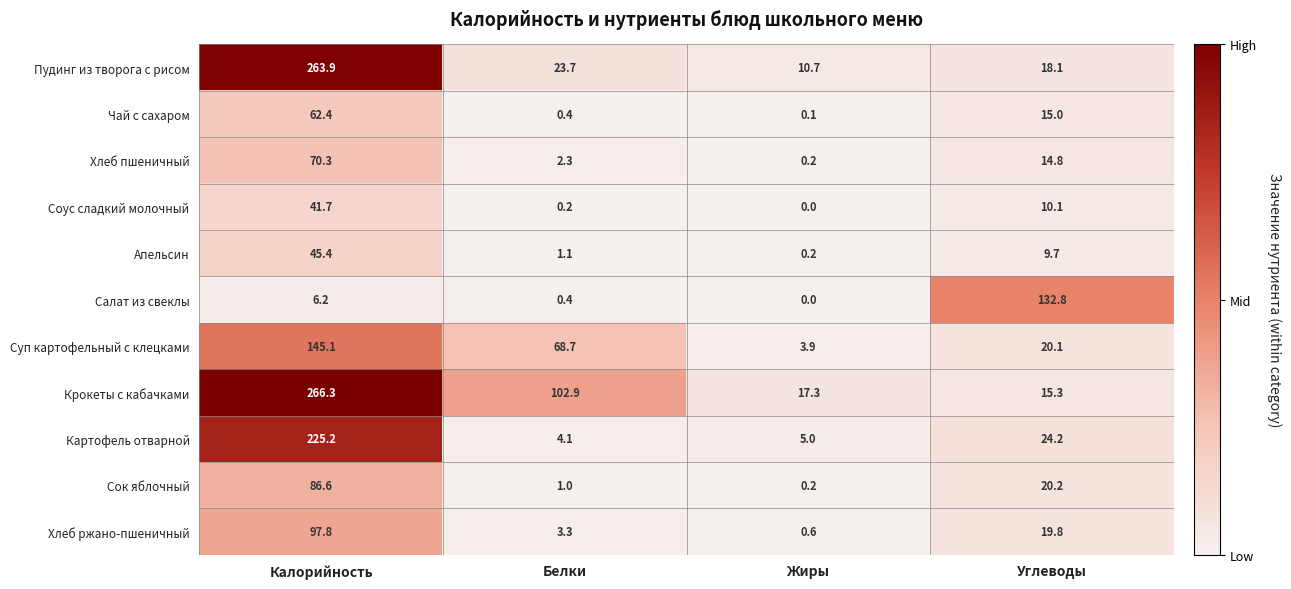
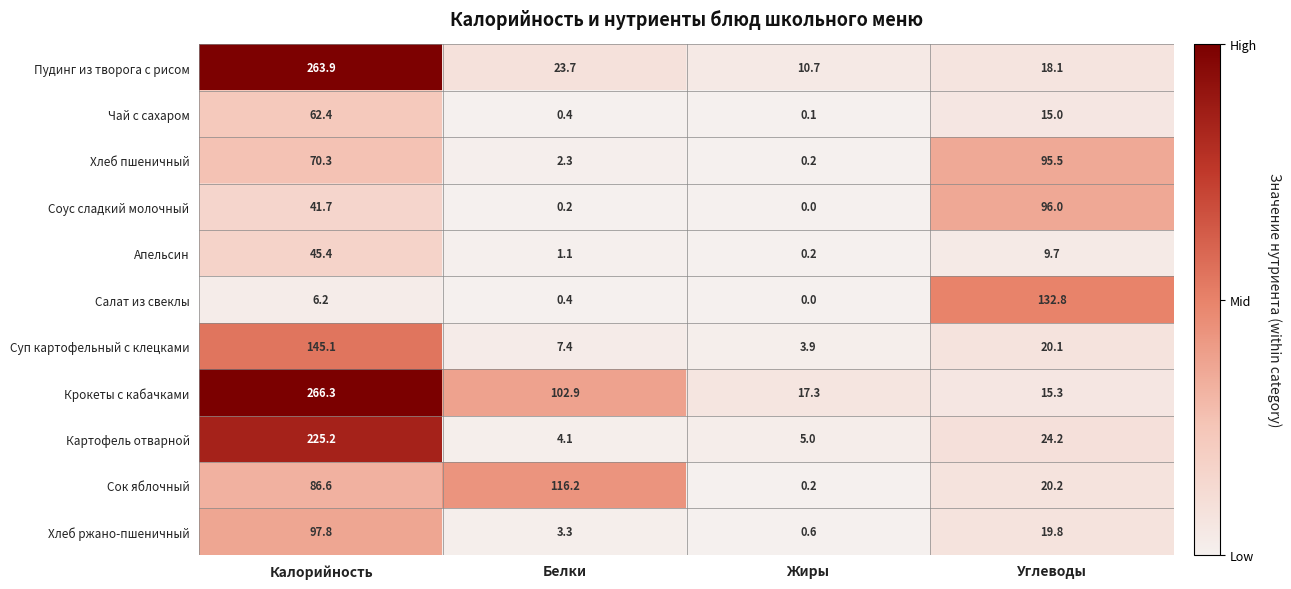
Хлеб пшеничный, Углеводы: 14.8 -> 95.5
Соус сладкий молочный, Углеводы: 10.1 -> 96.0
Суп картофельный с клецками, Белки: 68.7 -> 7.4
Сок яблочный, Белки: 1.0 -> 116.2
